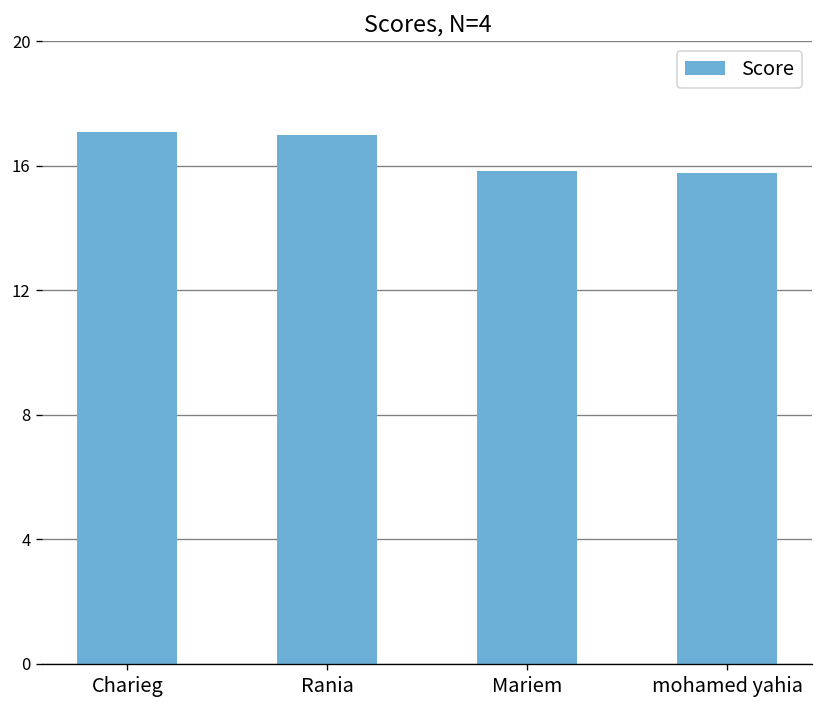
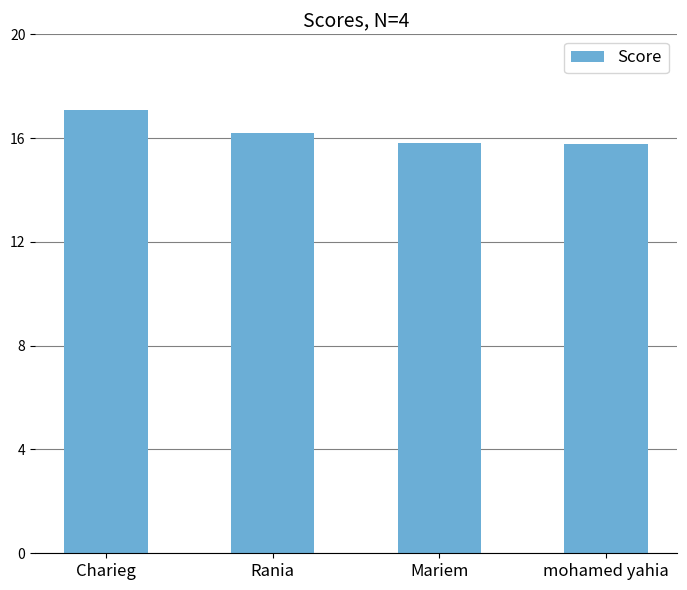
Rania: 17.0 -> 16.2
